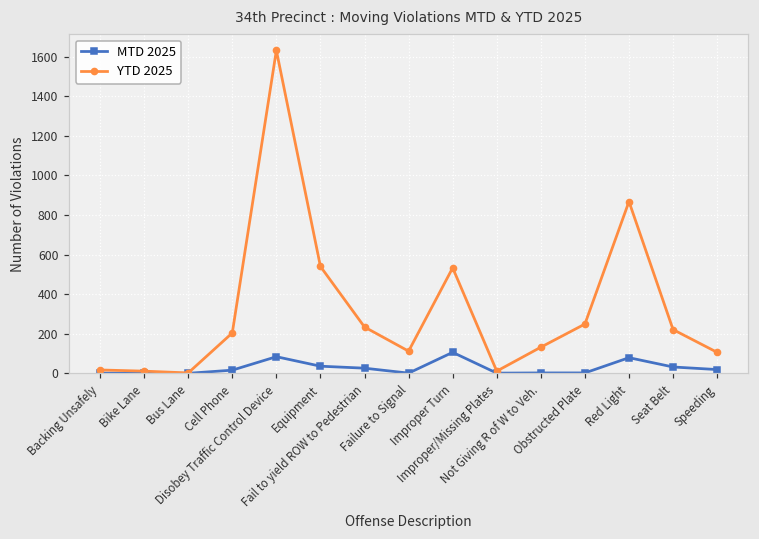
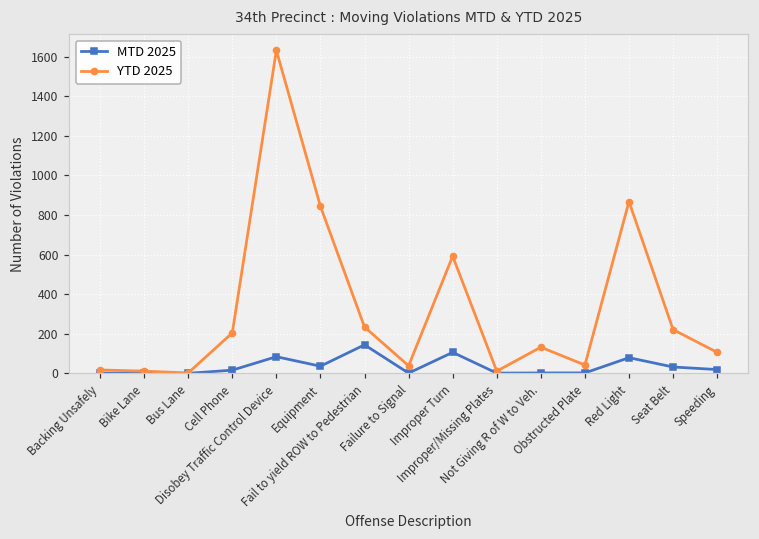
YTD 2025, Equipment: 540 -> 840
MTD 2025, Fail to yield ROW to Pedestrian: 30 -> 140
YTD 2025, Failure to Signal: 110 -> 40
YTD 2025, Improper Turn: 530 -> 590
YTD 2025, Obstructed Plate: 250 -> 40
